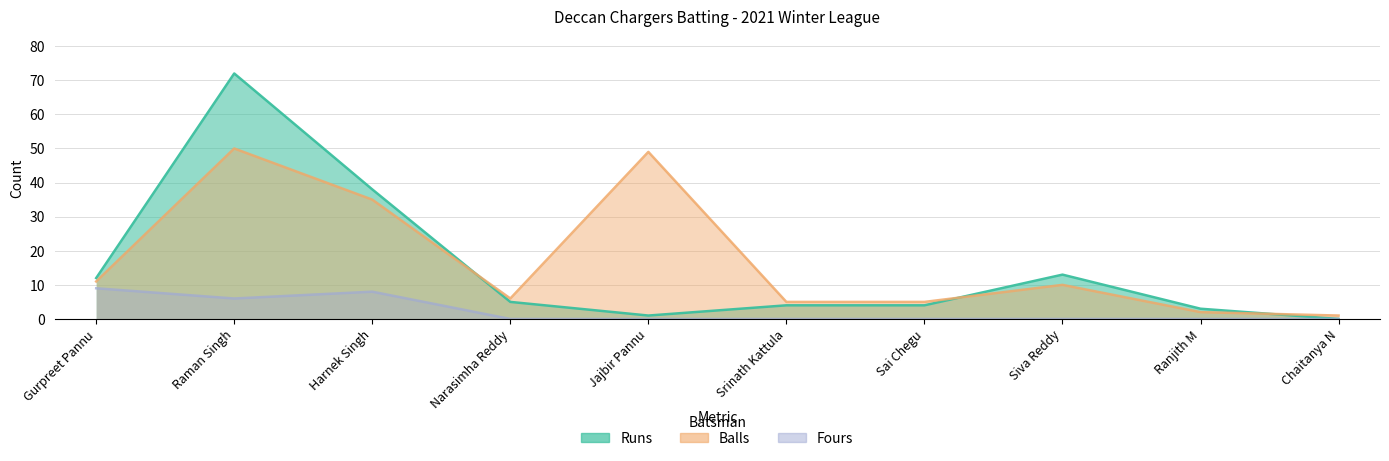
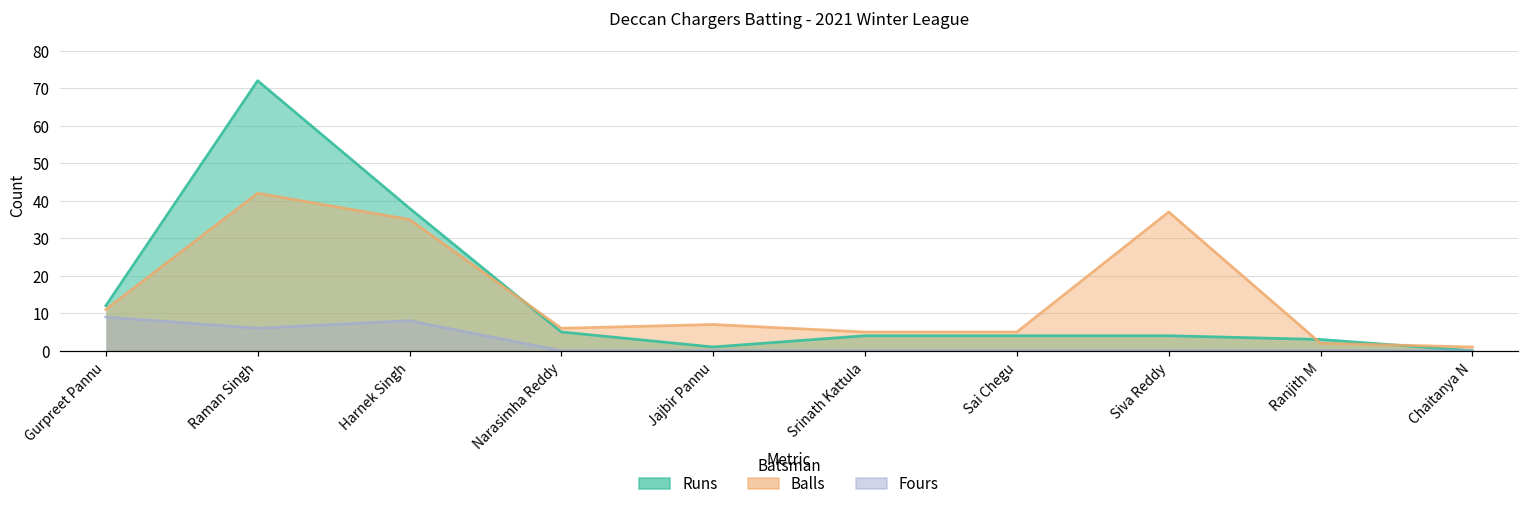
Balls, Raman Singh: 50 -> 42
Balls, Jajbir Pannu: 49 -> 7
Runs, Siva Reddy: 13 -> 4
Balls, Siva Reddy: 10 -> 37
